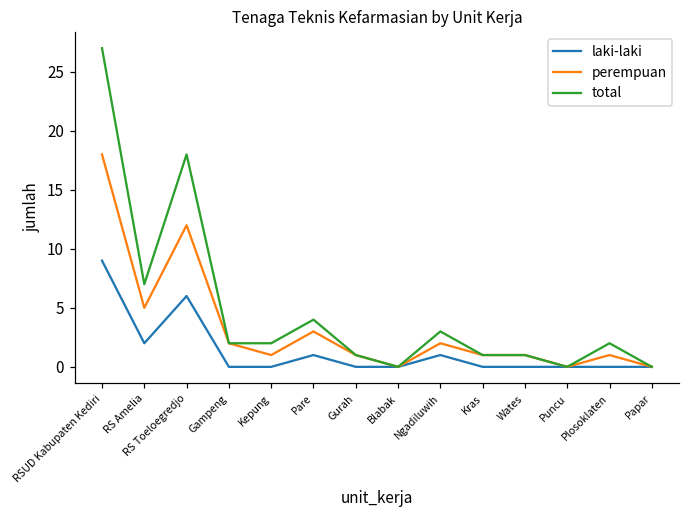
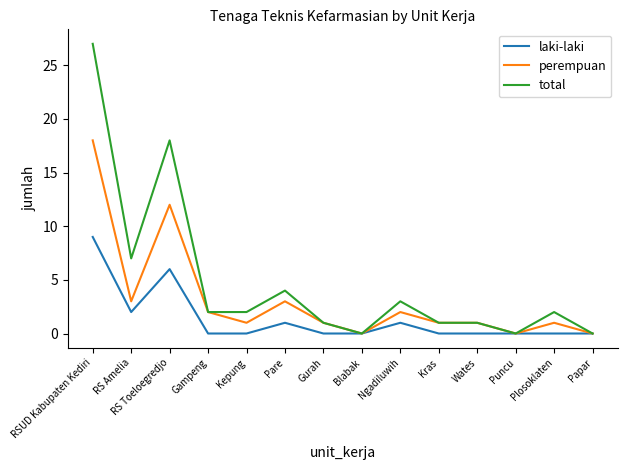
perempuan, RS Amelia: 5 -> 3
